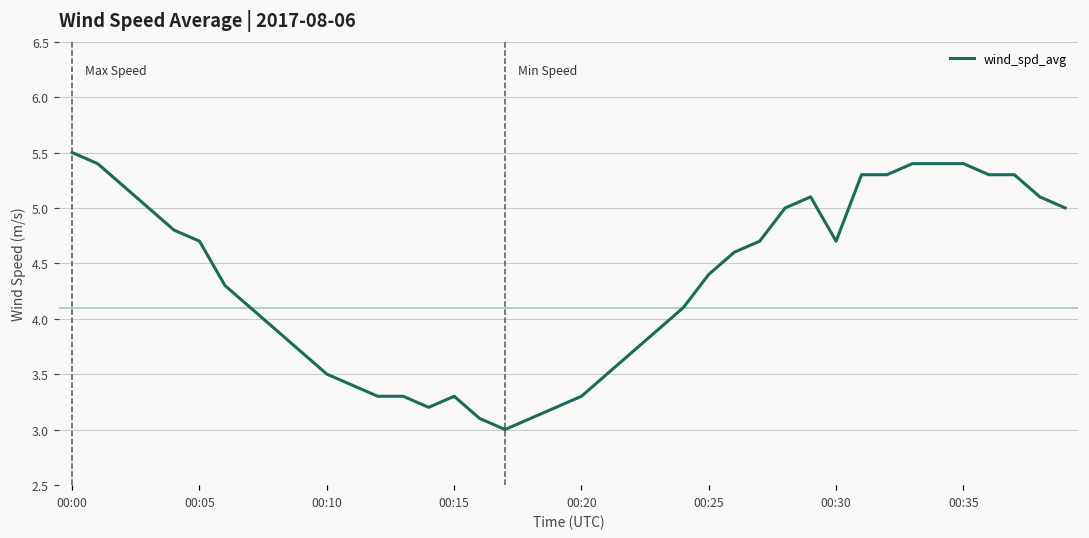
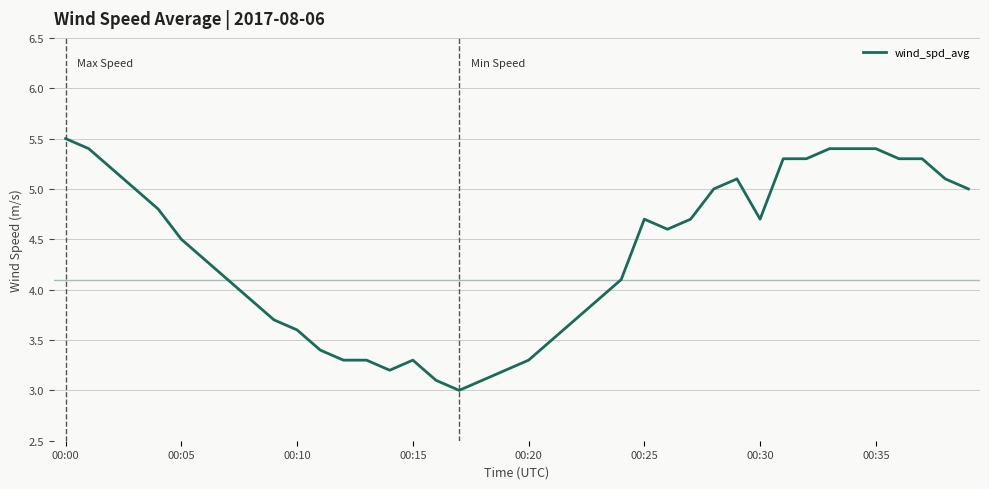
00:05: 4.7 -> 4.5
00:10: 3.5 -> 3.6
00:25: 4.4 -> 4.7
